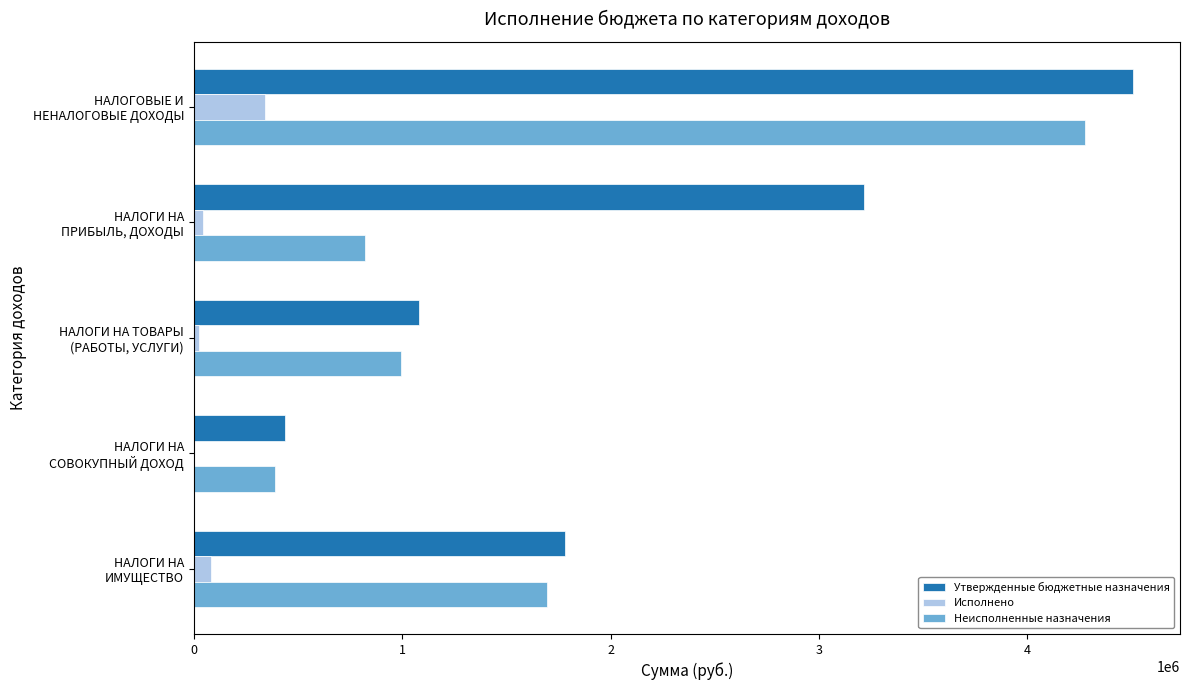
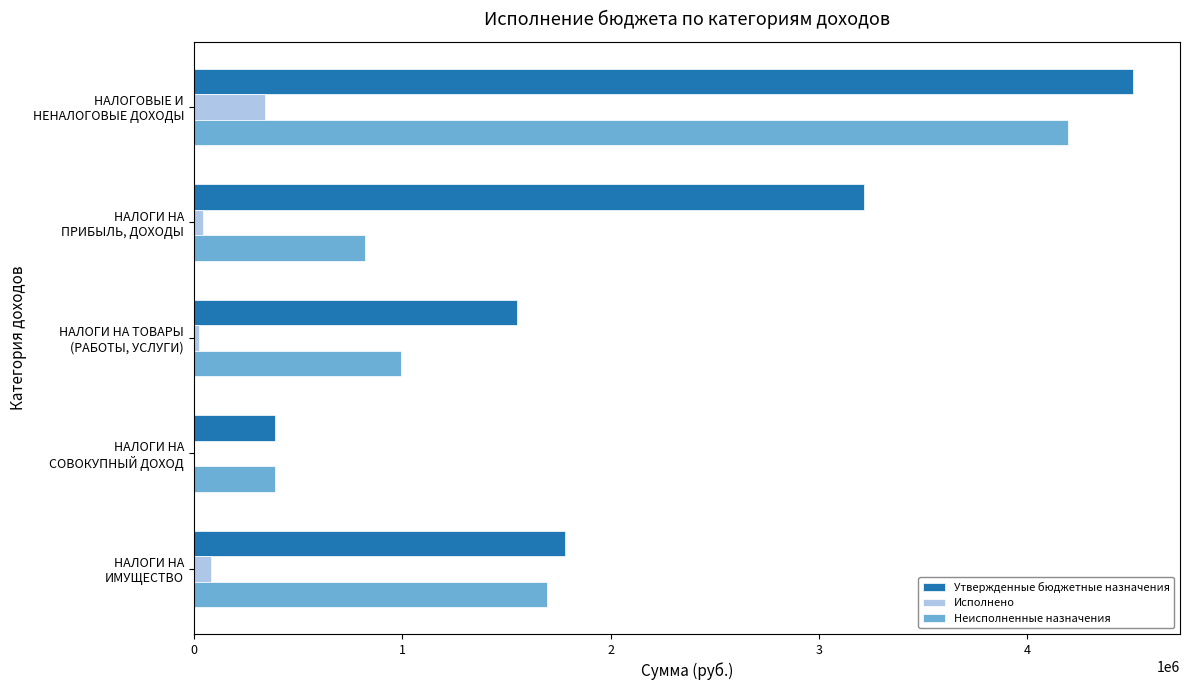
Неисполненные назначения, НАЛОГОВЫЕ И НЕНАЛОГОВЫЕ ДОХОДЫ: 4270000 -> 4200000
Утвержденные бюджетные назначения, НАЛОГИ НА ТОВАРЫ (РАБОТЫ, УСЛУГИ): 1080000 -> 1550000
Утвержденные бюджетные назначения, НАЛОГИ НА СОВОКУПНЫЙ ДОХОД: 440000 -> 390000
